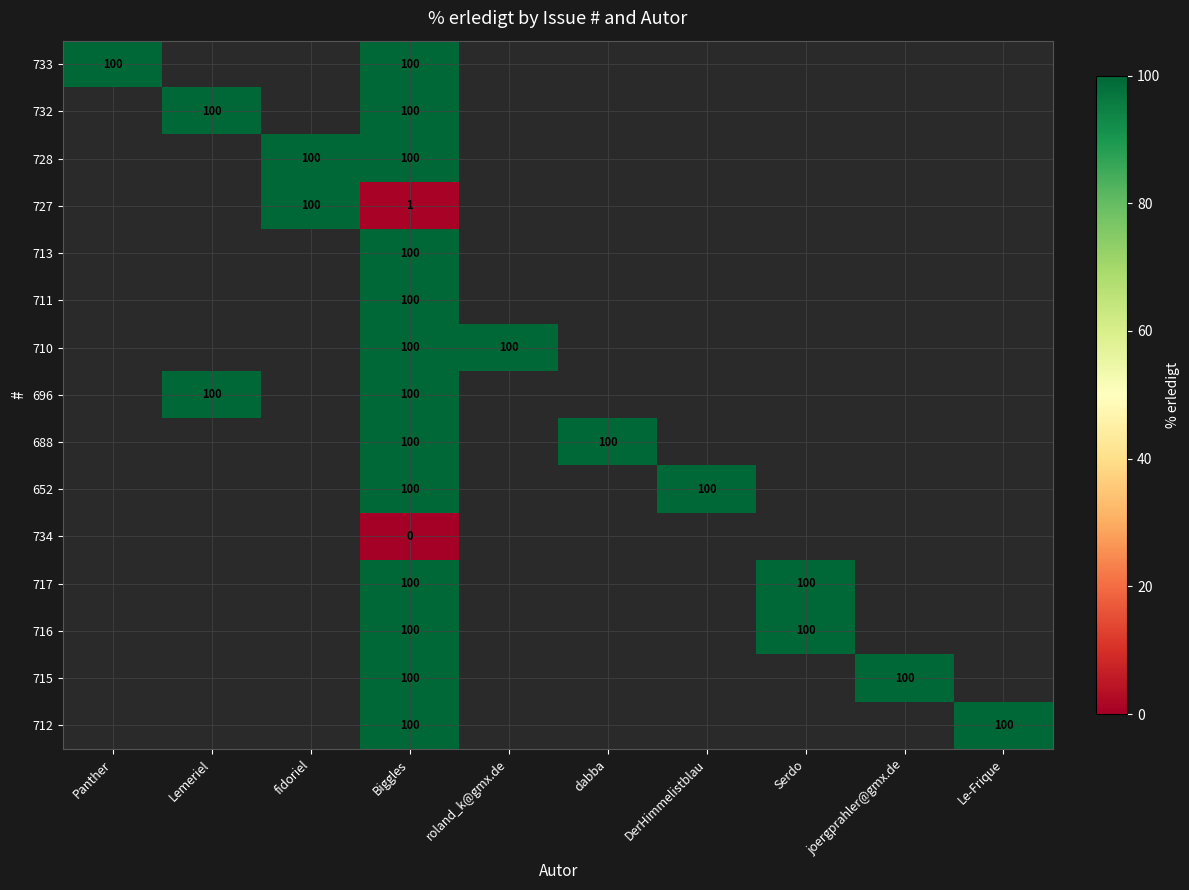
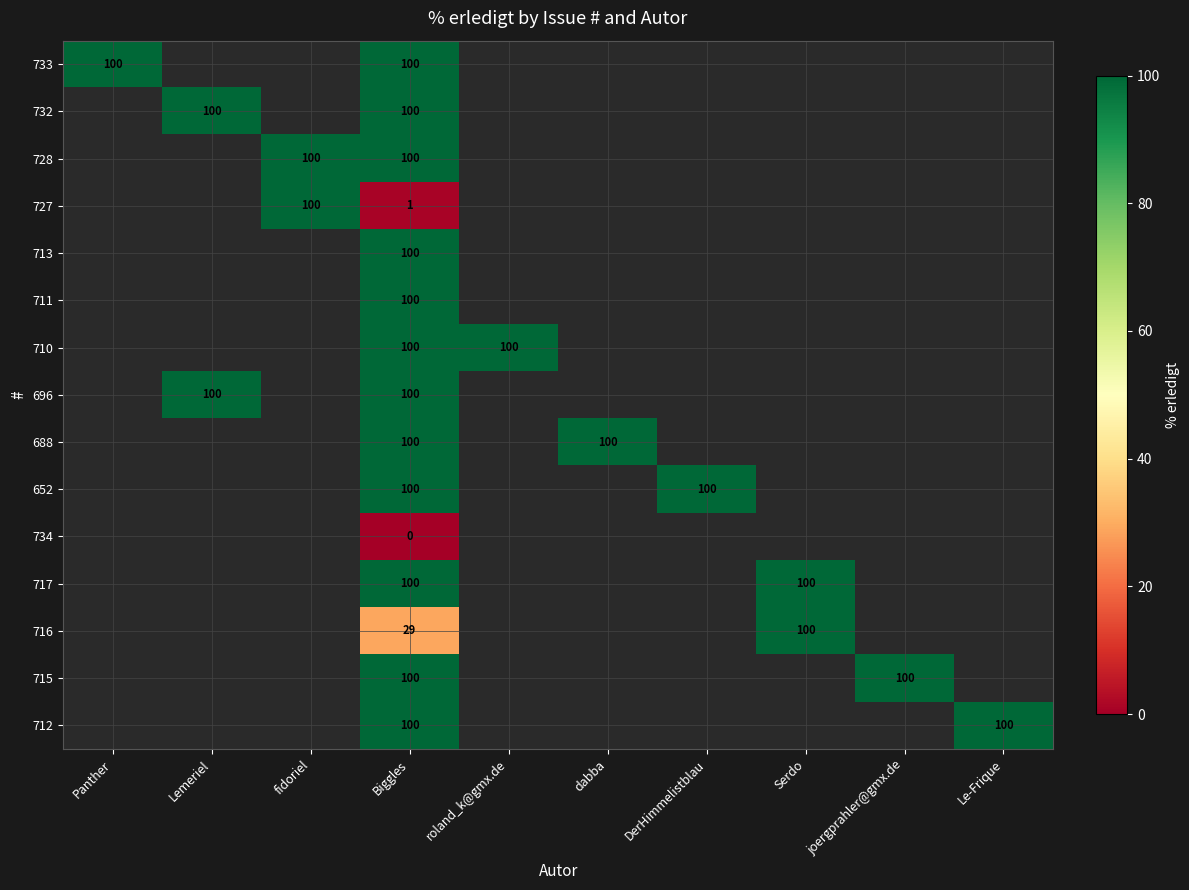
716, Biggles: 100 -> 29
